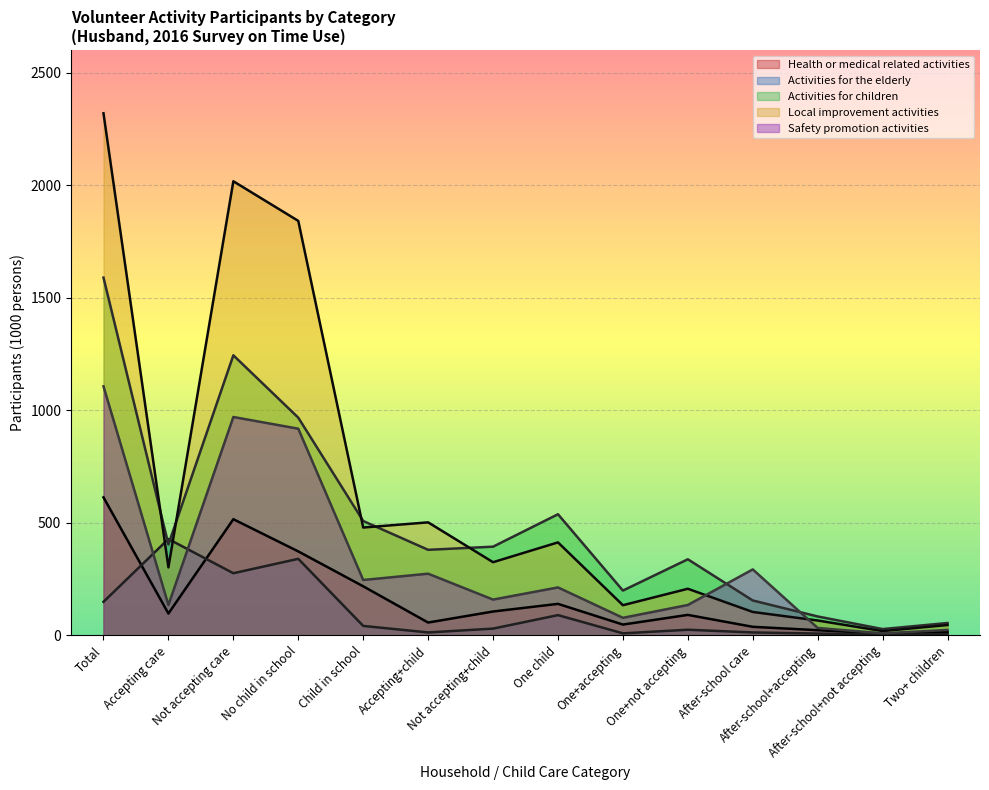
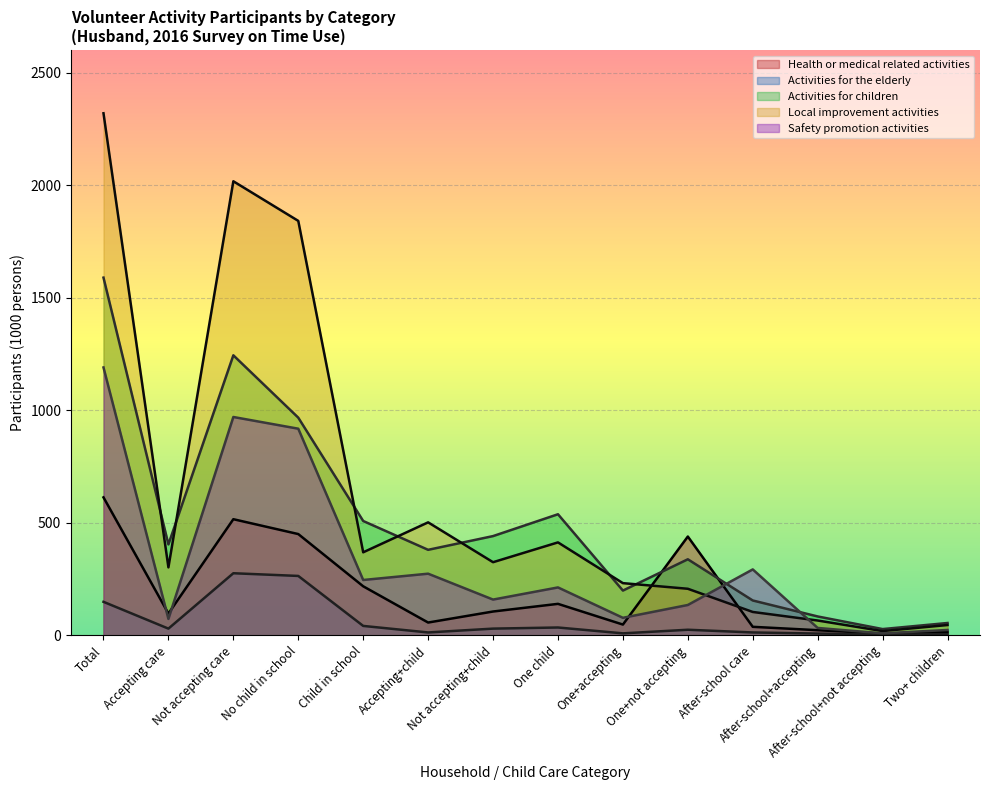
Safety promotion activities, Total: 1110 -> 1190
Activities for the elderly, Accepting care: 430 -> 30
Safety promotion activities, Accepting care: 140 -> 70
Health or medical related activities, No child in school: 370 -> 450
Activities for the elderly, No child in school: 340 -> 260
Local improvement activities, Child in school: 480 -> 370
Activities for children, Not accepting+child: 390 -> 440
Activities for the elderly, One child: 90 -> 40
Local improvement activities, One+accepting: 130 -> 230
Health or medical related activities, One+not accepting: 90 -> 440
